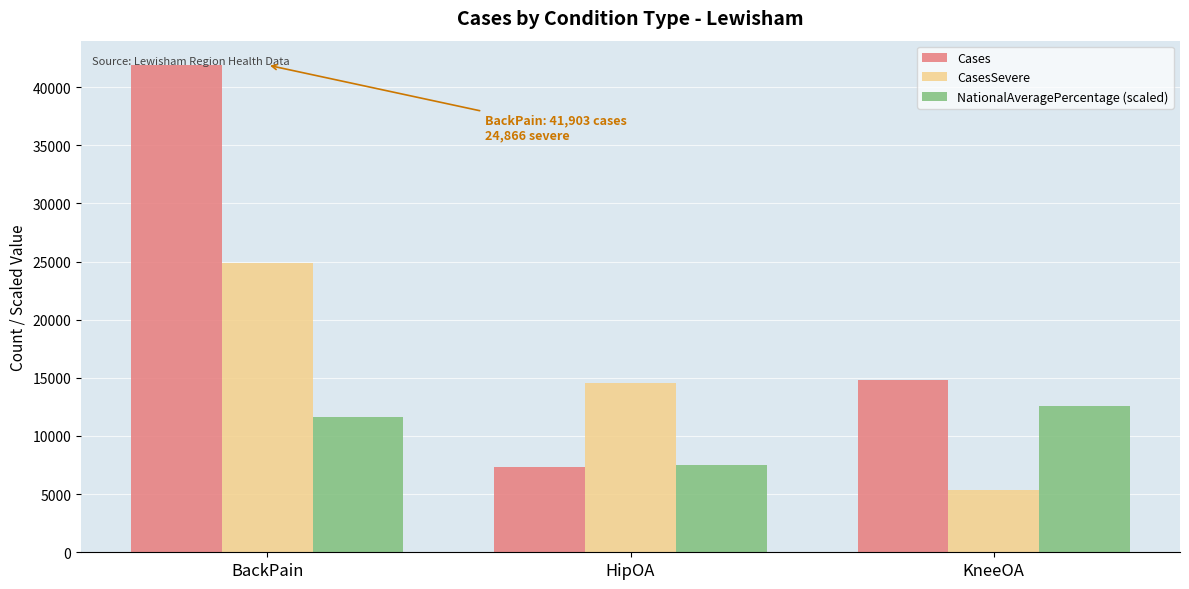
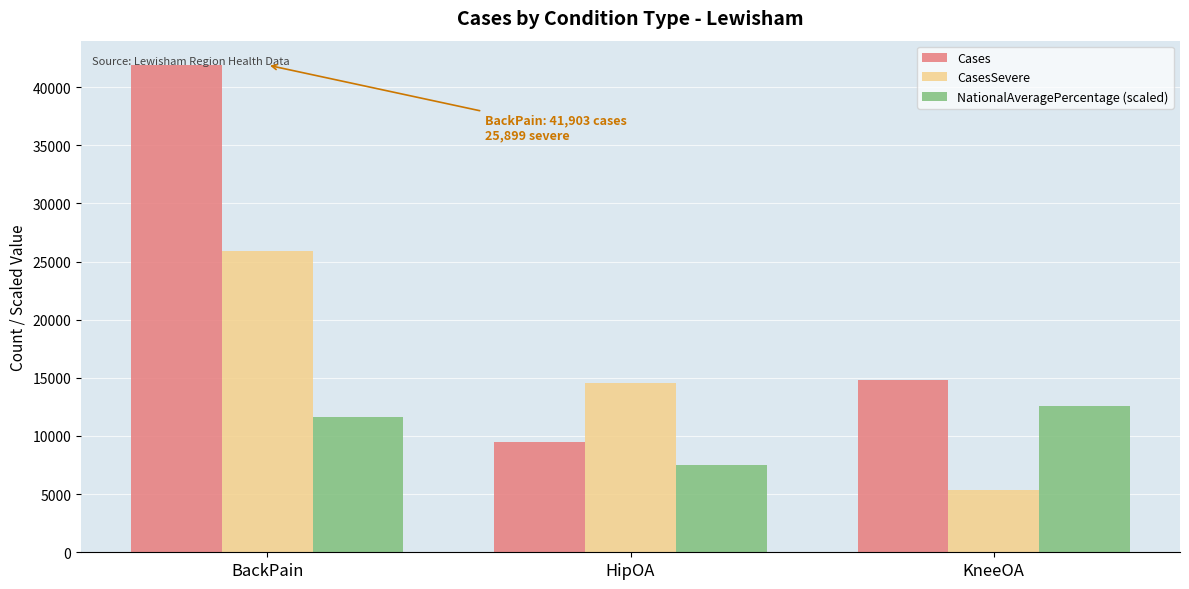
CasesSevere, BackPain: 24,866 -> 25,899
Cases, HipOA: 7300 -> 9500
